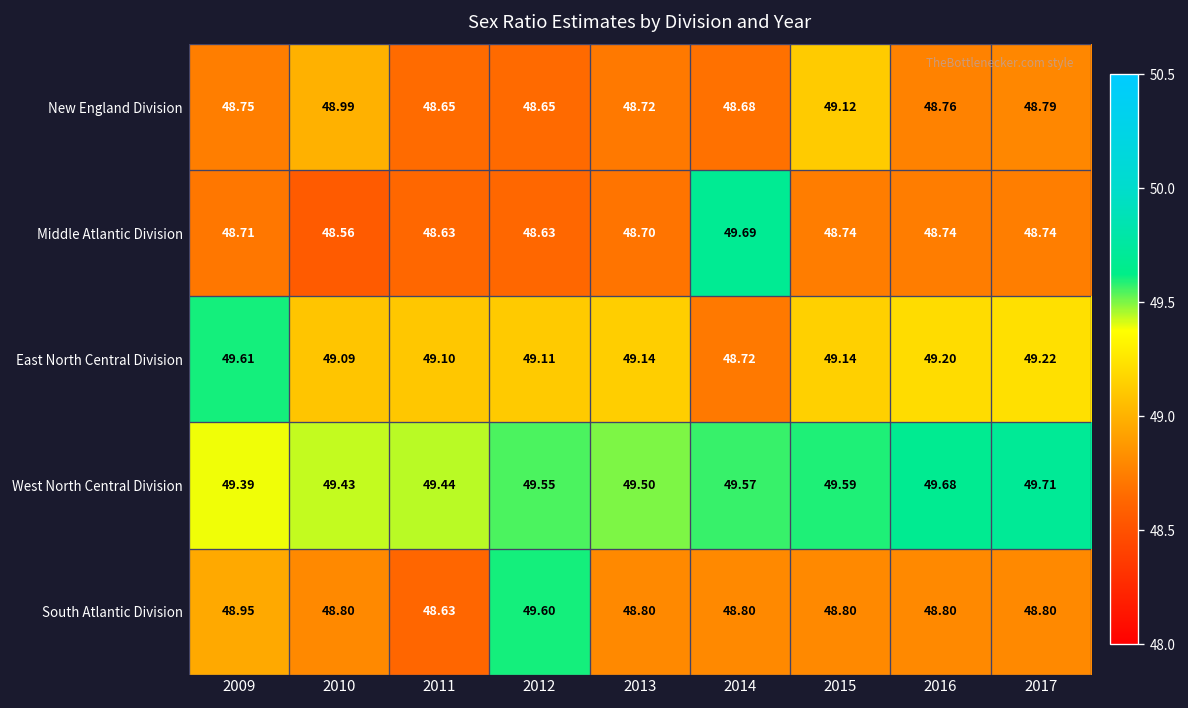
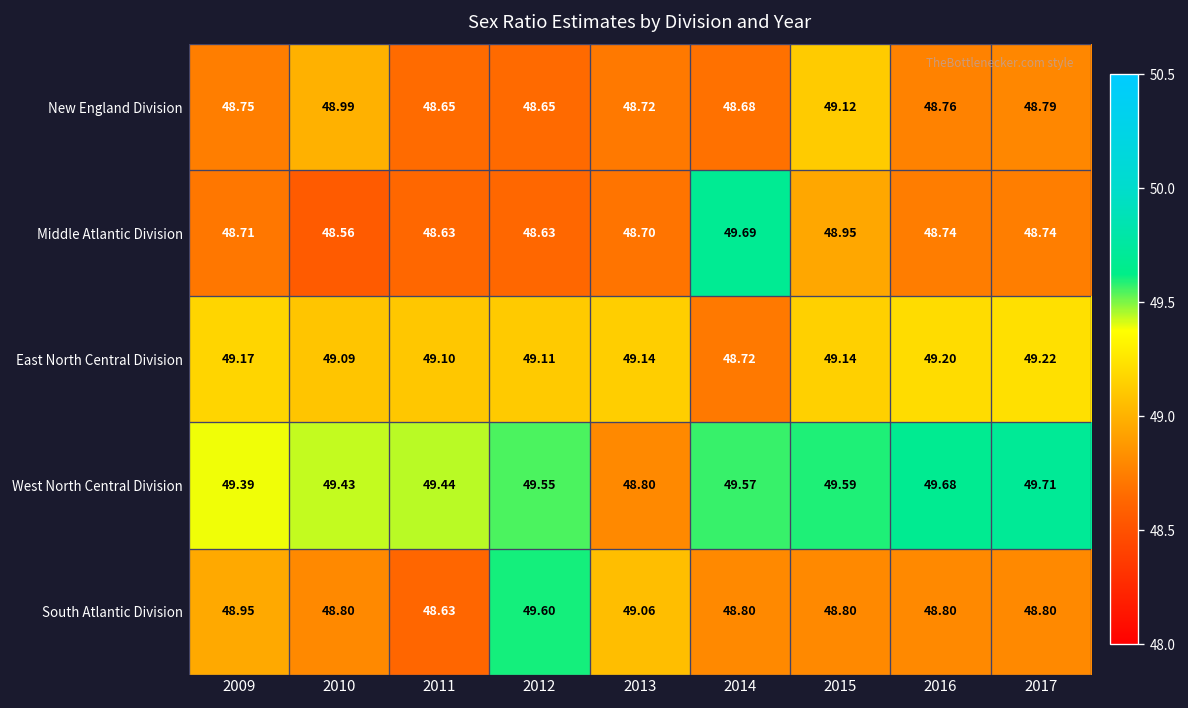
Middle Atlantic Division, 2015: 48.74 -> 48.95
East North Central Division, 2009: 49.61 -> 49.17
West North Central Division, 2013: 49.50 -> 48.80
South Atlantic Division, 2013: 48.80 -> 49.06
